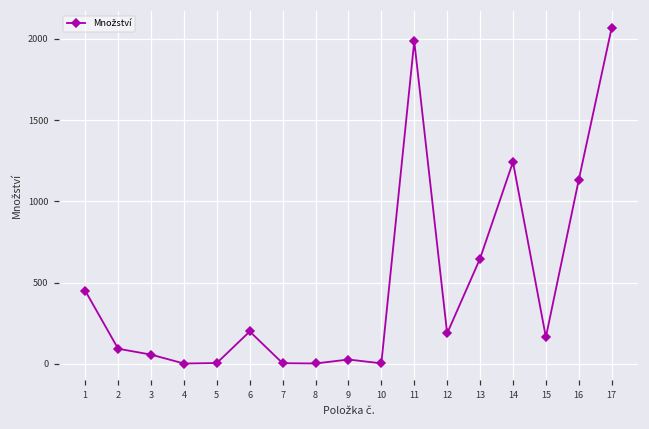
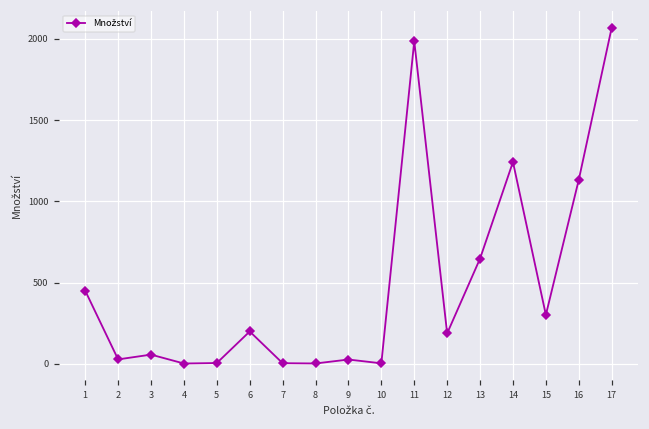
2: 90 -> 30
15: 160 -> 300
